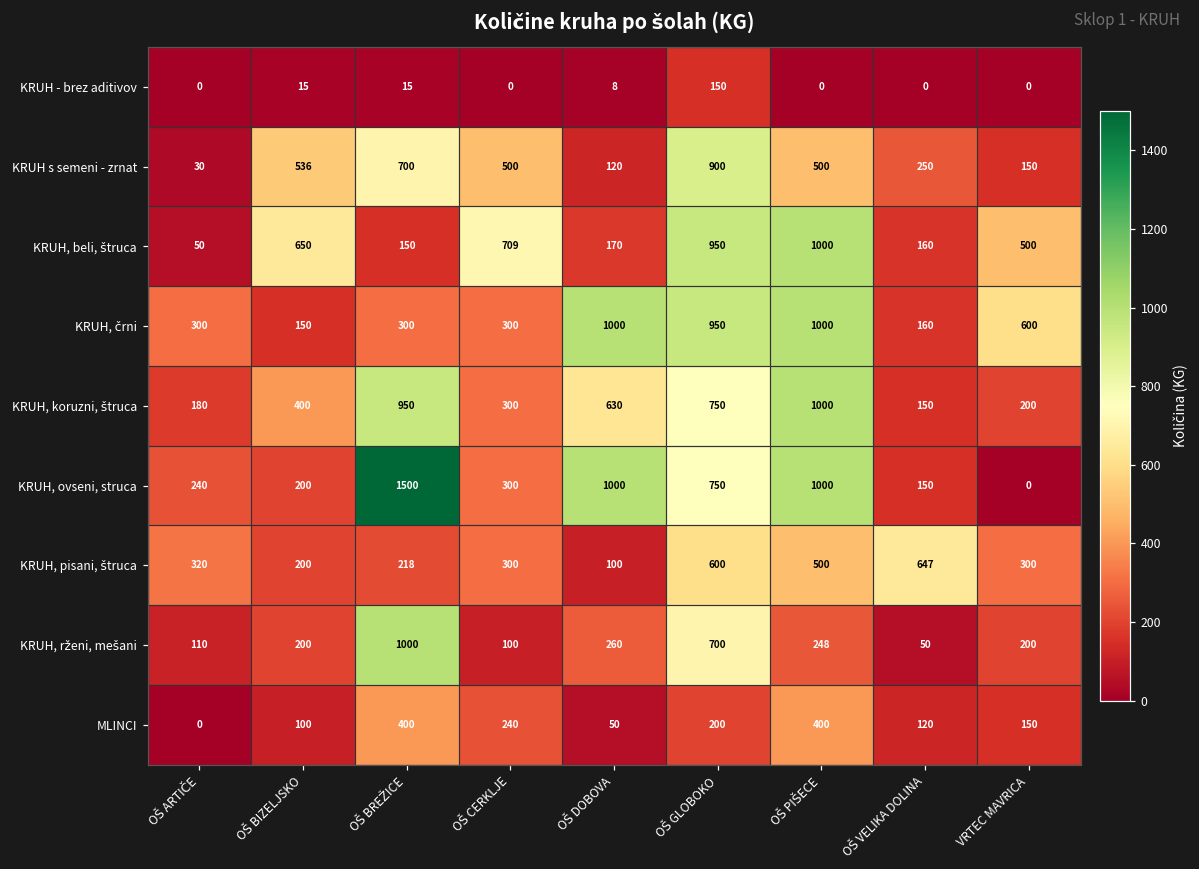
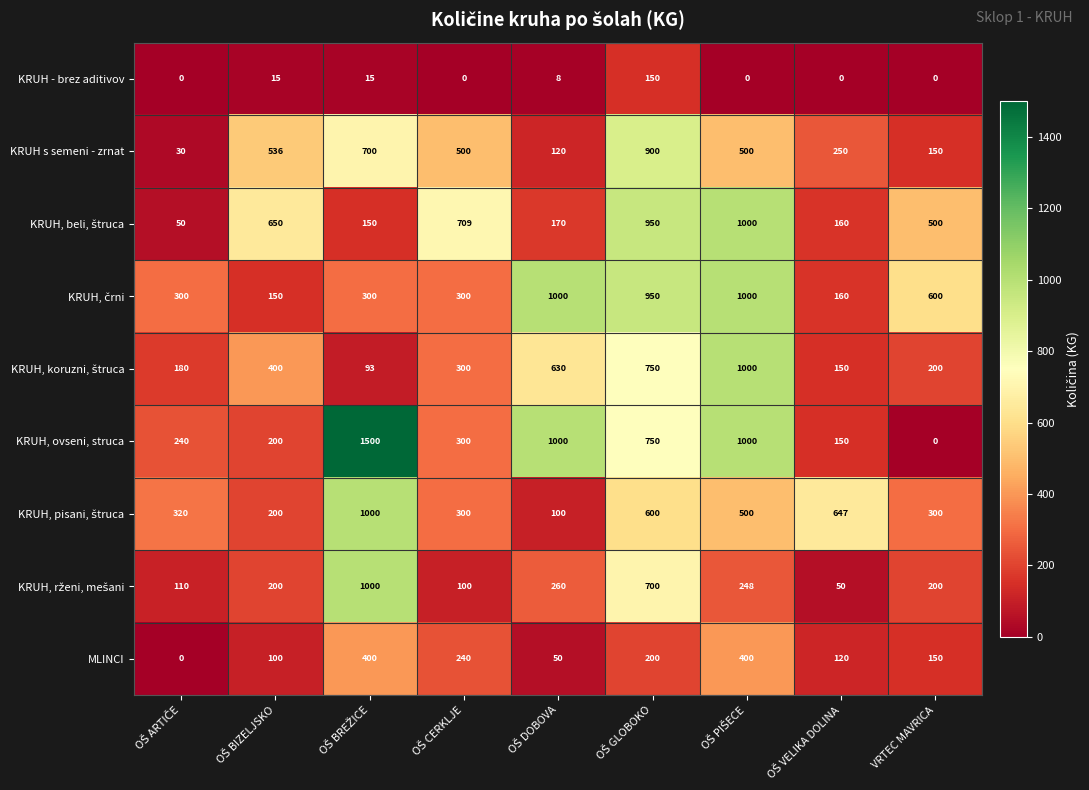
KRUH, koruzni, štruca, OŠ BREŽICE: 950 -> 93
KRUH, pisani, štruca, OŠ BREŽICE: 218 -> 1000
